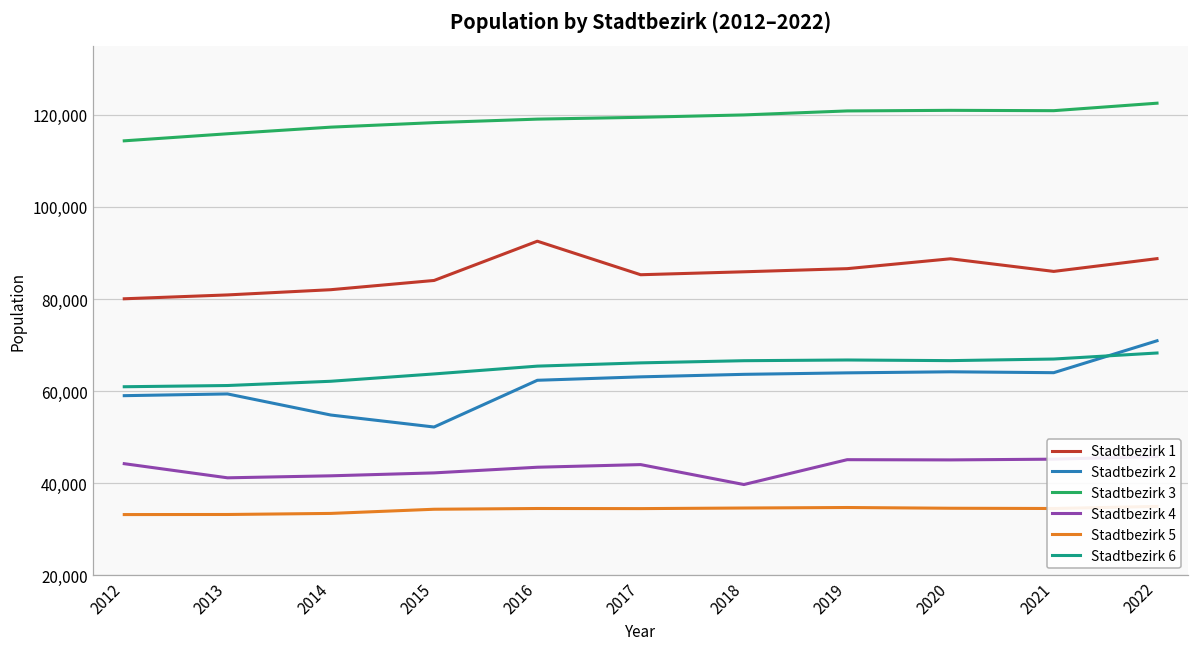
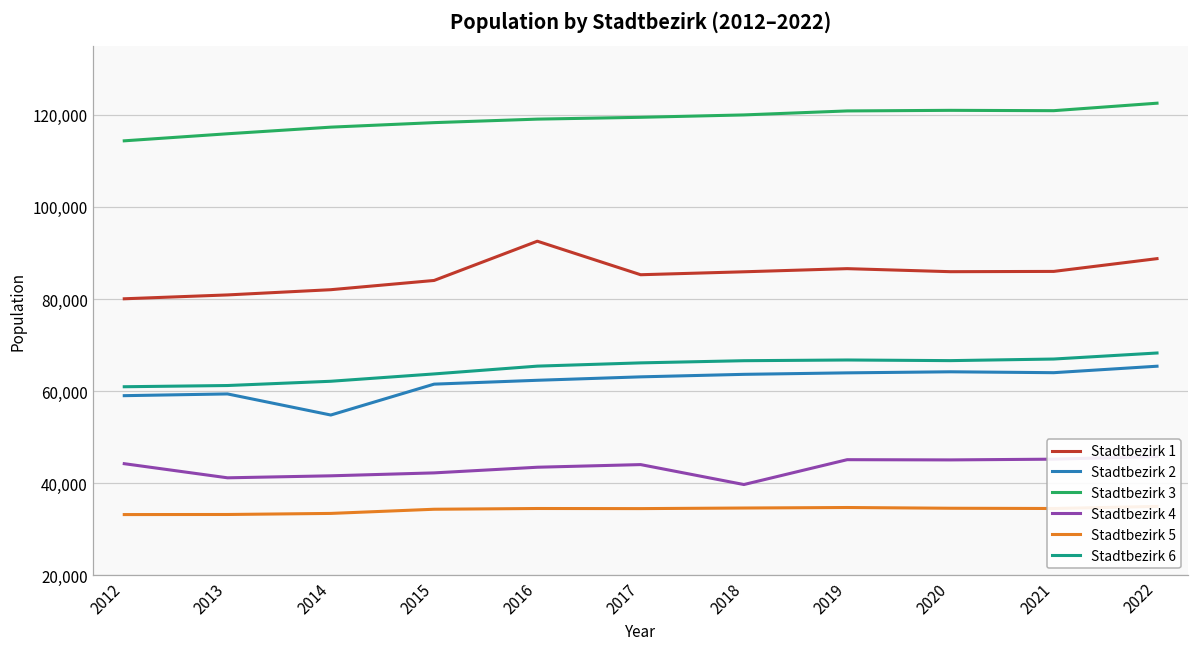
Stadtbezirk 2, 2015: 52,000 -> 62,000
Stadtbezirk 1, 2020: 89,000 -> 86,000
Stadtbezirk 2, 2022: 71,000 -> 65,000
